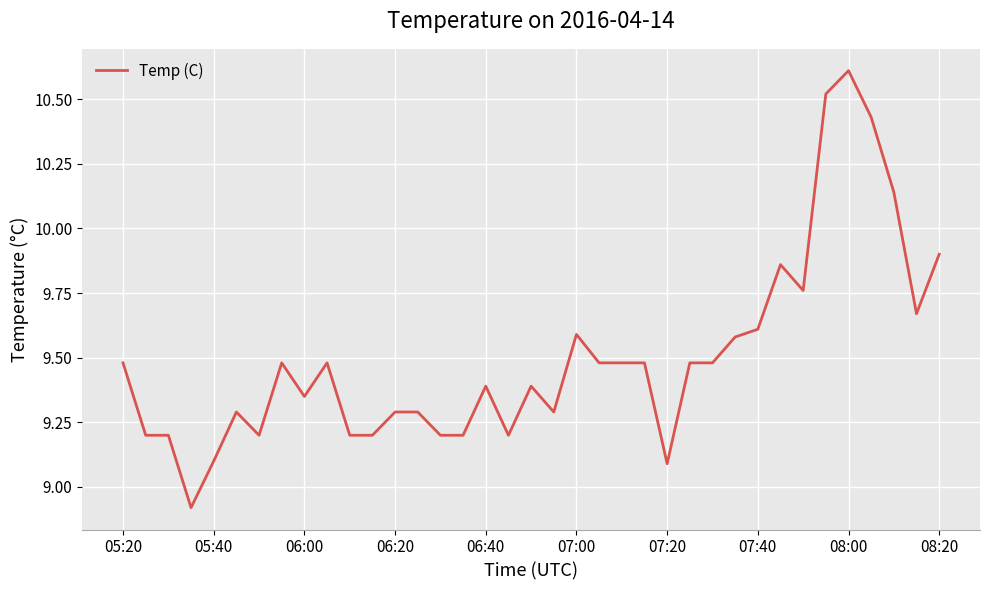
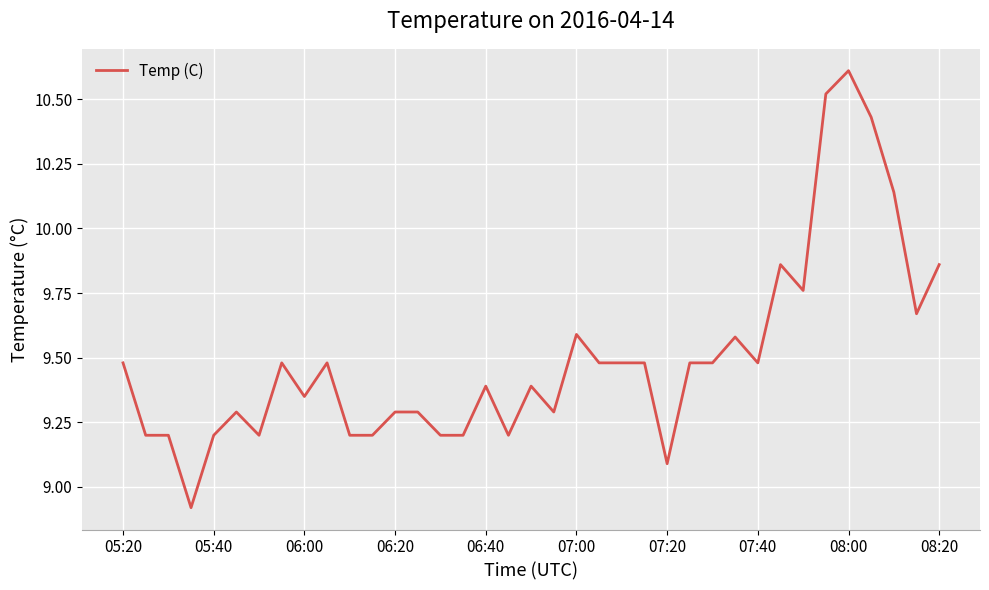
05:40: 9.1 -> 9.2
07:40: 9.61 -> 9.48
08:20: 9.90 -> 9.86
